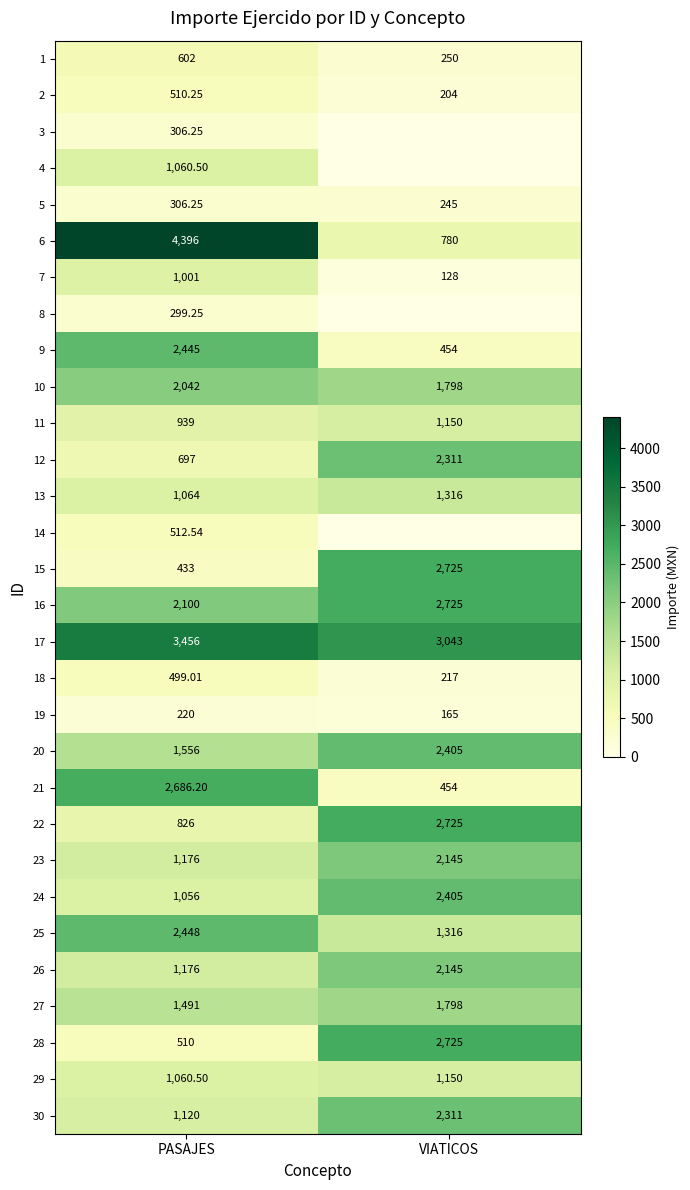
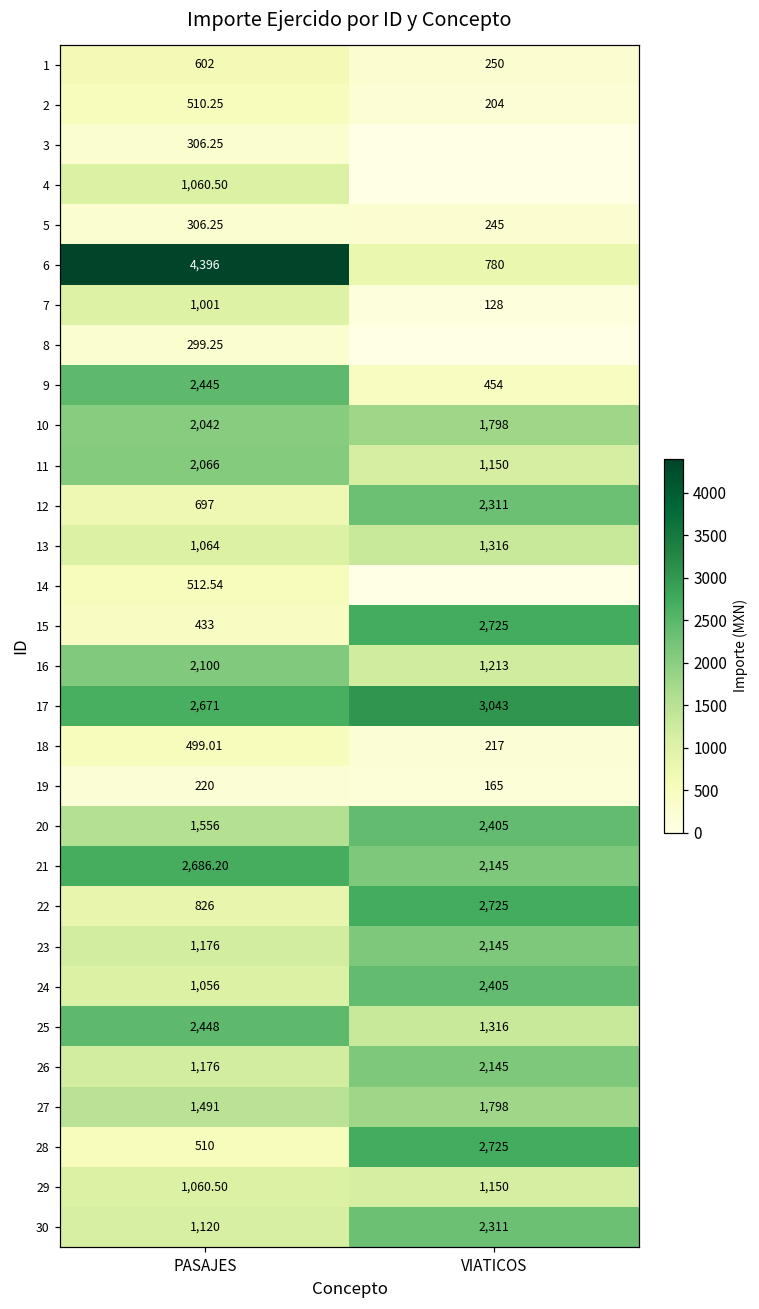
11, PASAJES: 939 -> 2,066
16, VIATICOS: 2,725 -> 1,213
17, PASAJES: 3,456 -> 2,671
21, VIATICOS: 454 -> 2,145
